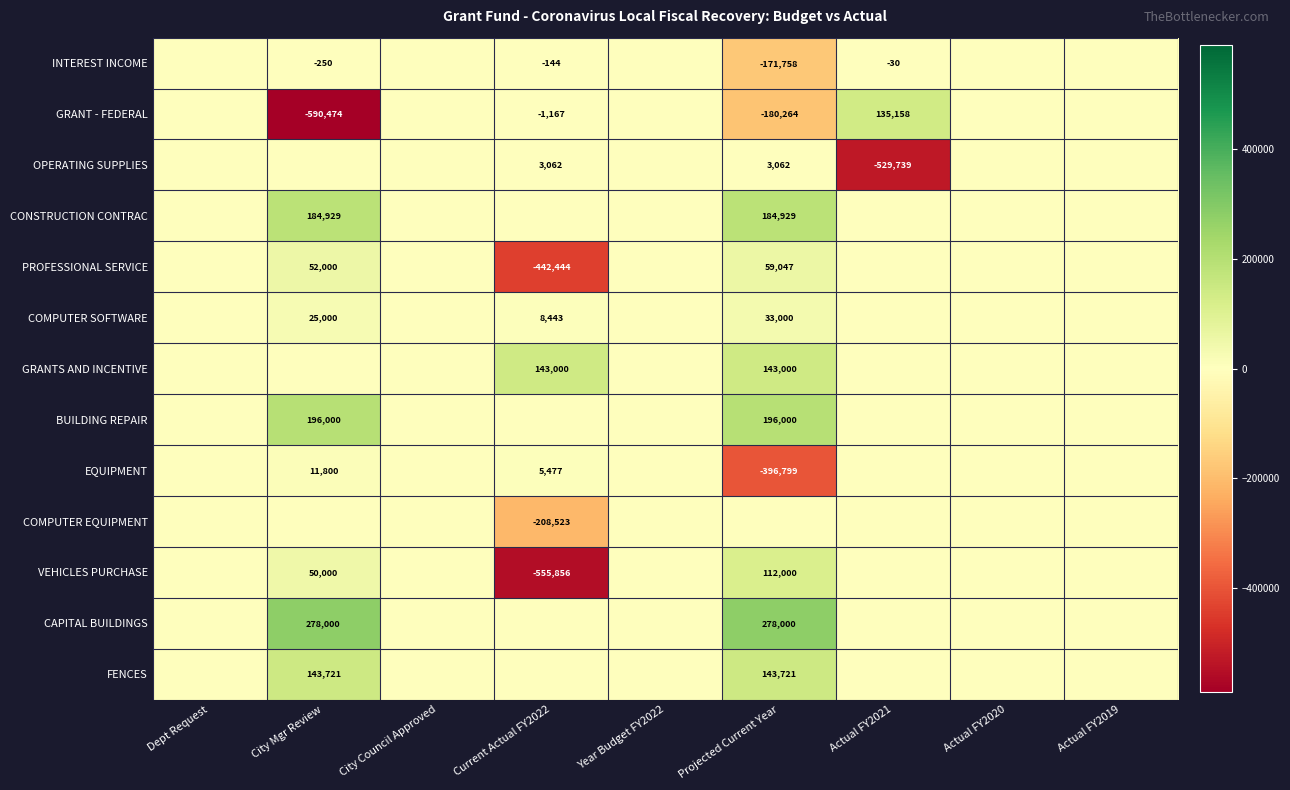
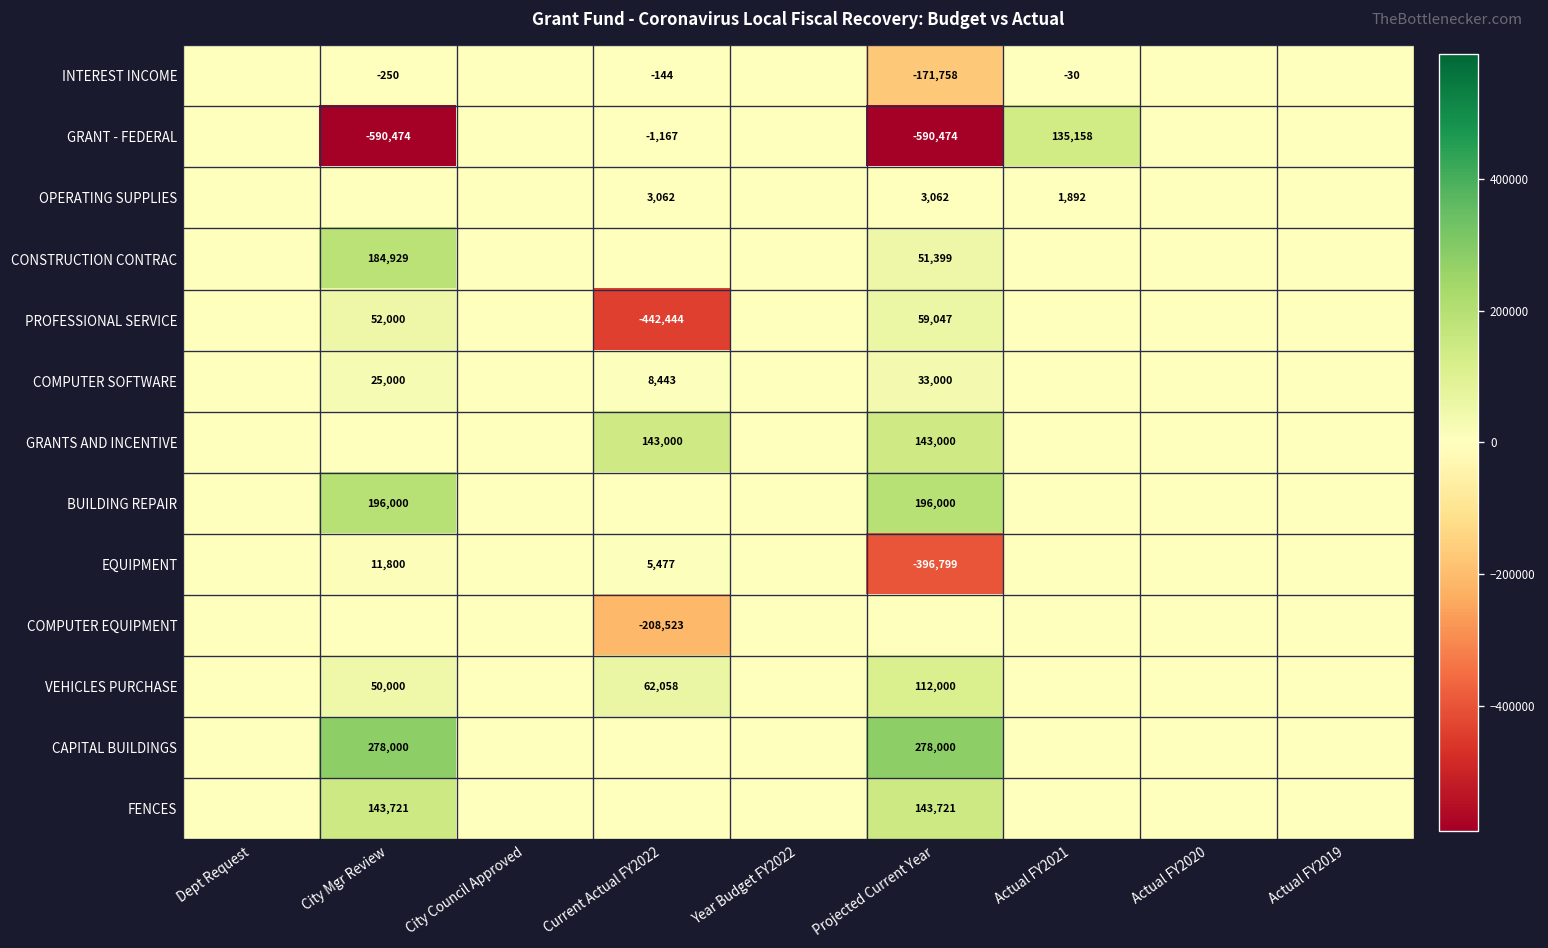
GRANT - FEDERAL, Projected Current Year: -180,264 -> -590,474
OPERATING SUPPLIES, Actual FY2021: -529,739 -> 1,892
CONSTRUCTION CONTRAC, Projected Current Year: 184,929 -> 51,399
VEHICLES PURCHASE, Current Actual FY2022: -555,856 -> 62,058
